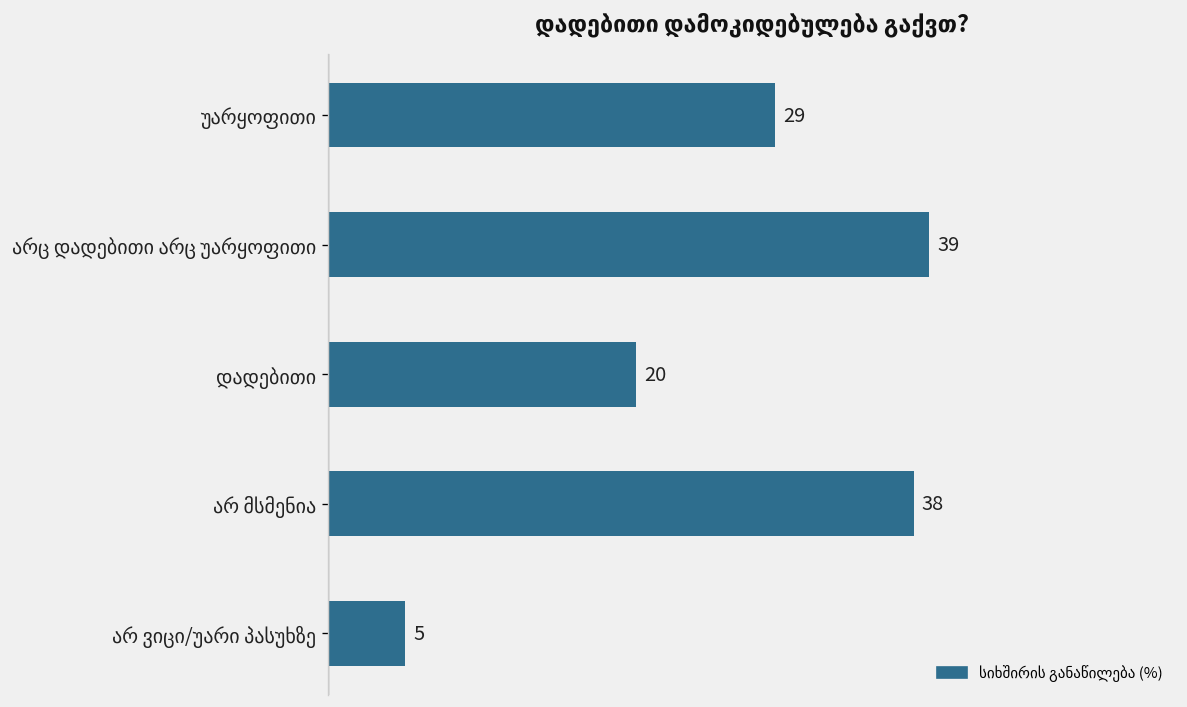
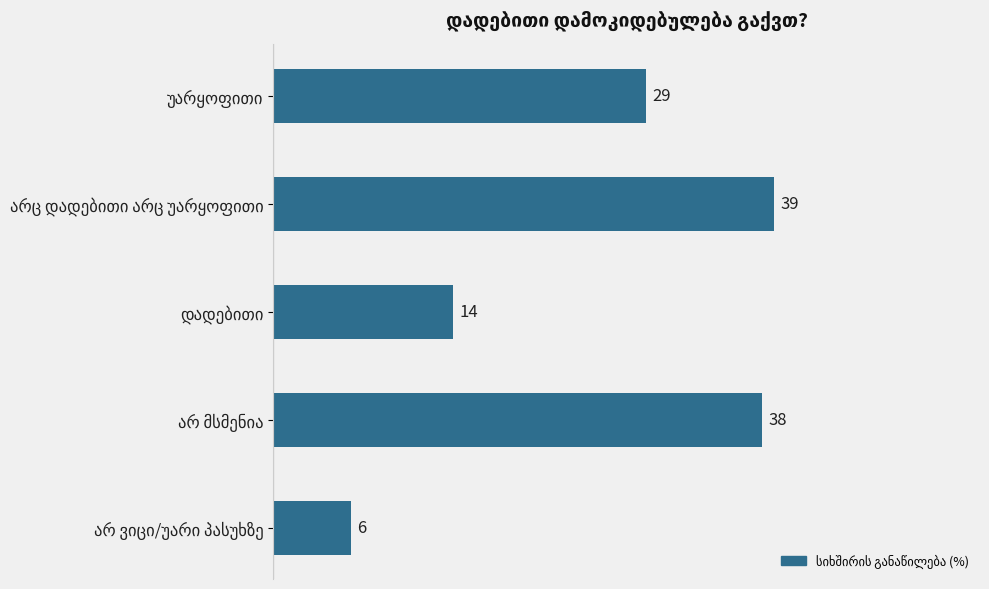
დადებითი: 20 -> 14
არ ვიცი/უარი პასუხზე: 5 -> 6
